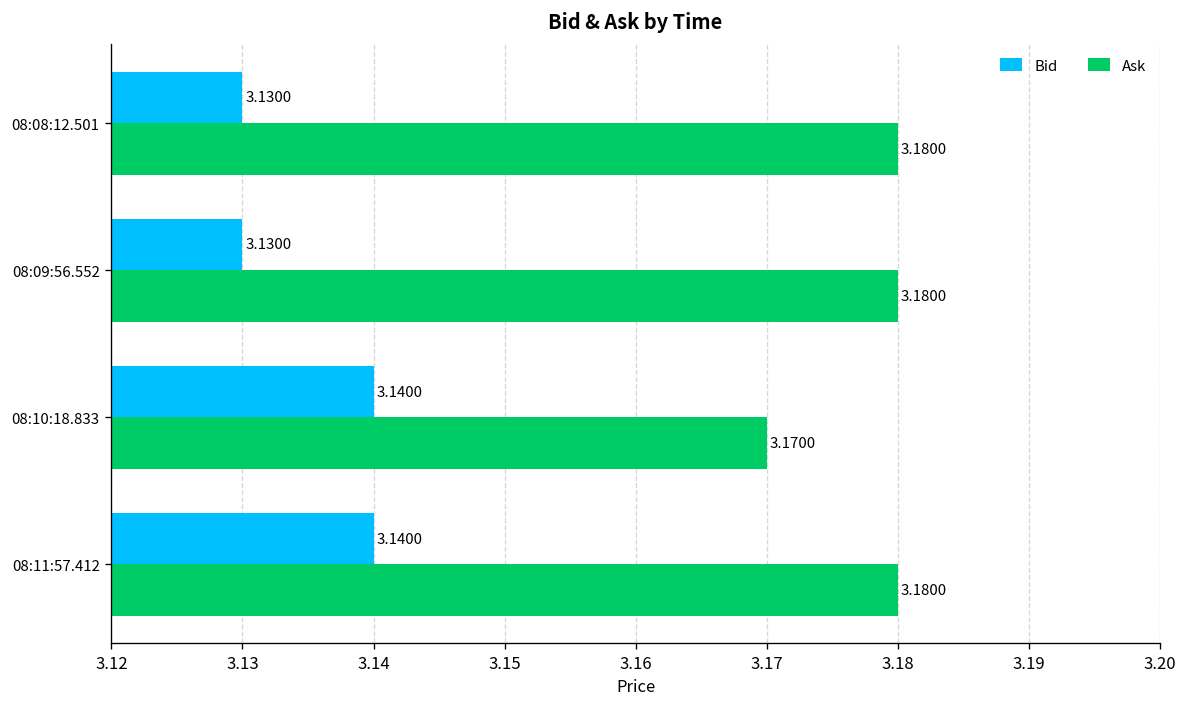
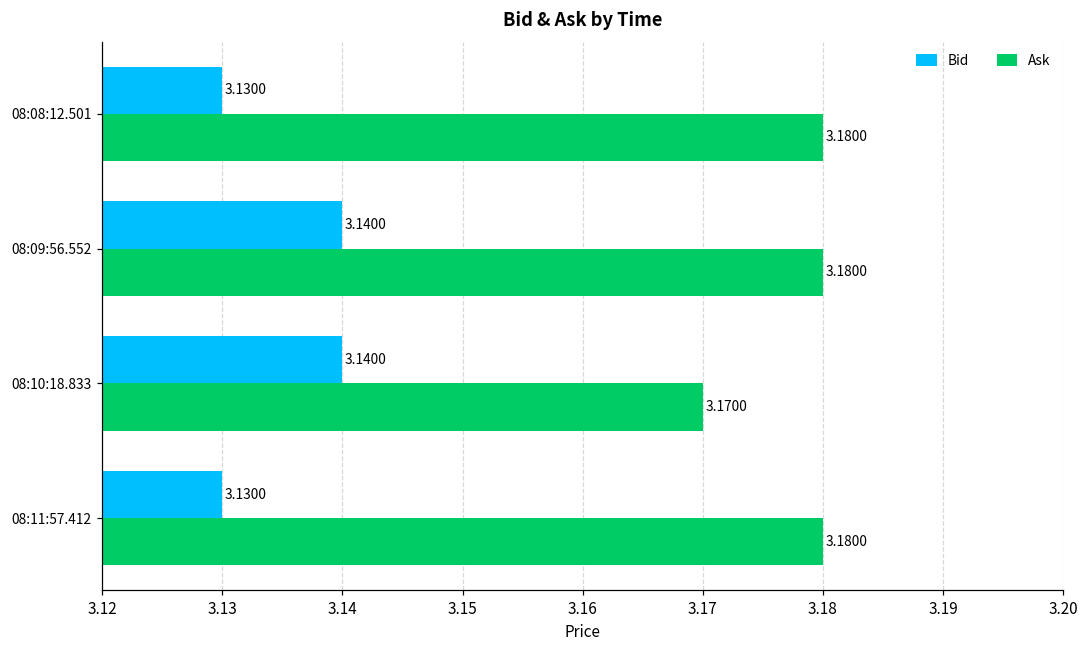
Bid, 08:09:56.552: 3.1300 -> 3.1400
Bid, 08:11:57.412: 3.1400 -> 3.1300
